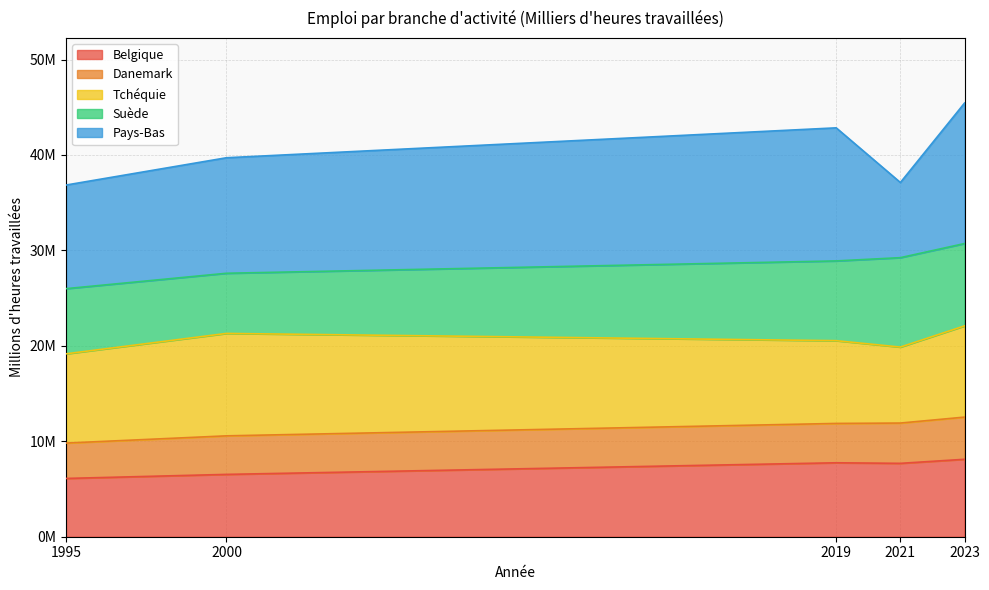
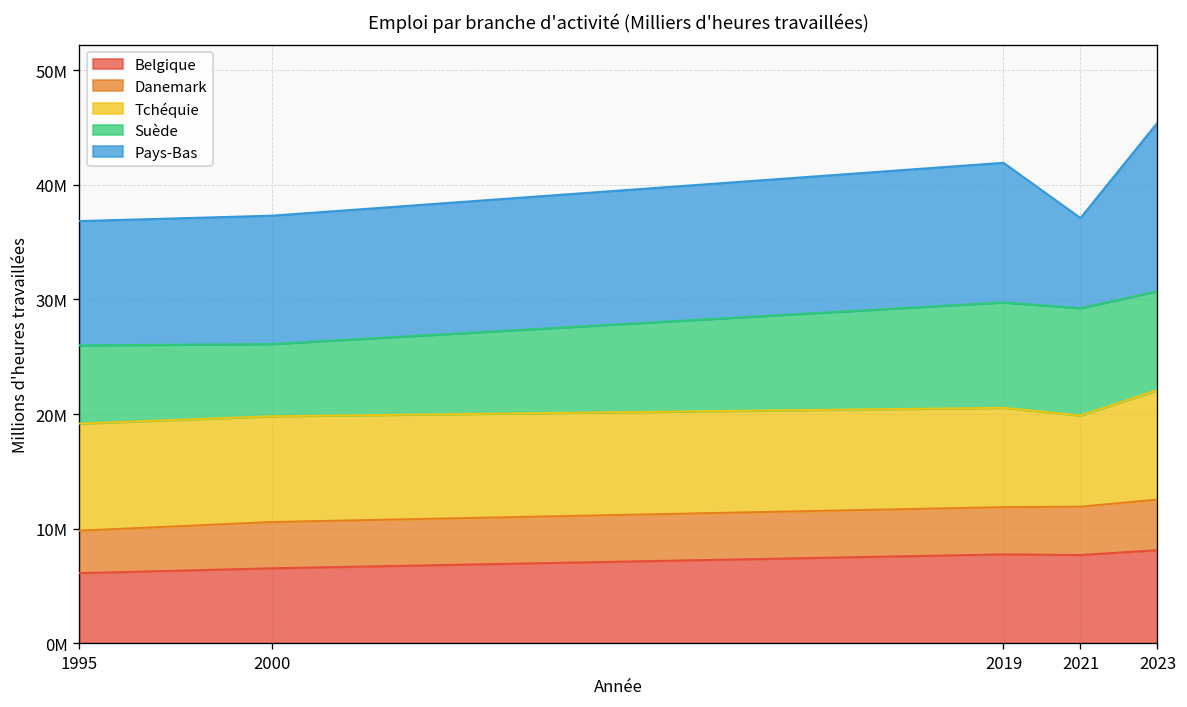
Tchéquie, 2000: 11000000 -> 9000000
Pays-Bas, 2000: 12000000 -> 11000000
Suède, 2019: 8000000 -> 9000000
Pays-Bas, 2019: 14000000 -> 12000000
